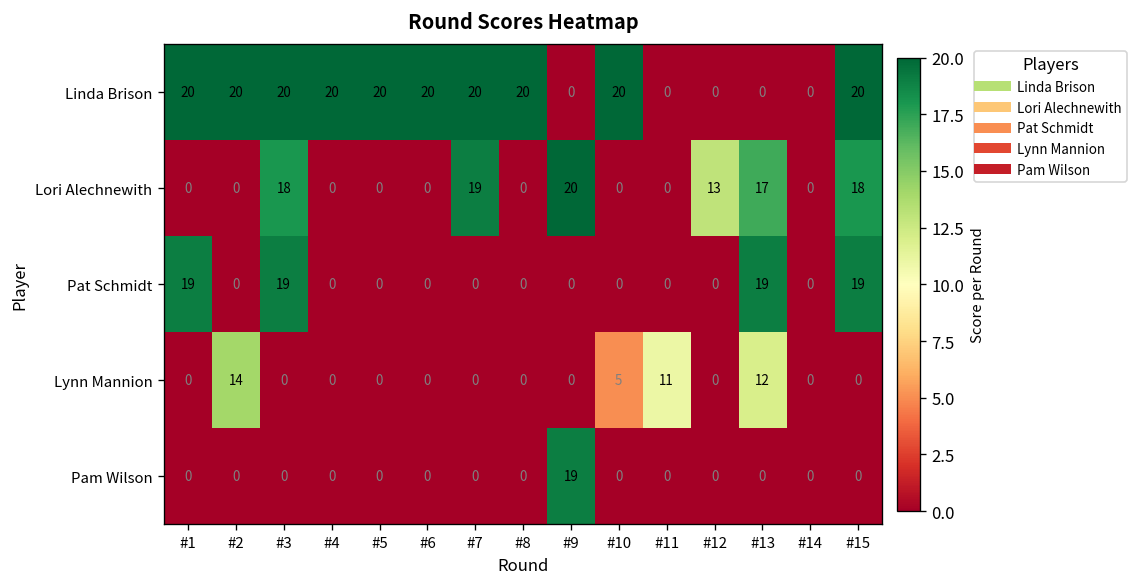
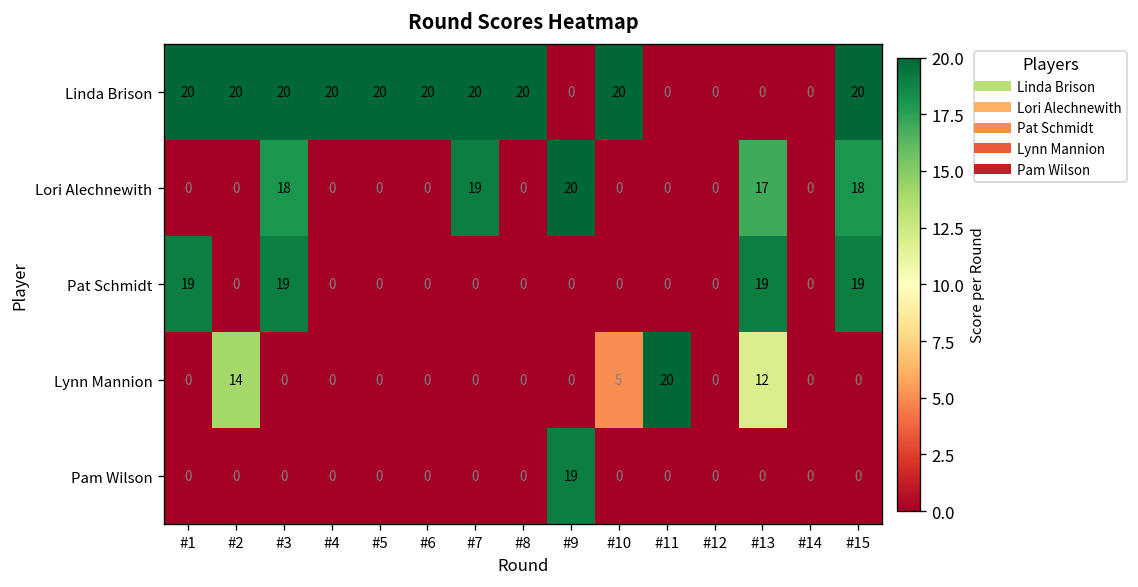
Lori Alechnewith, #12: 13 -> 0
Lynn Mannion, #11: 11 -> 20
